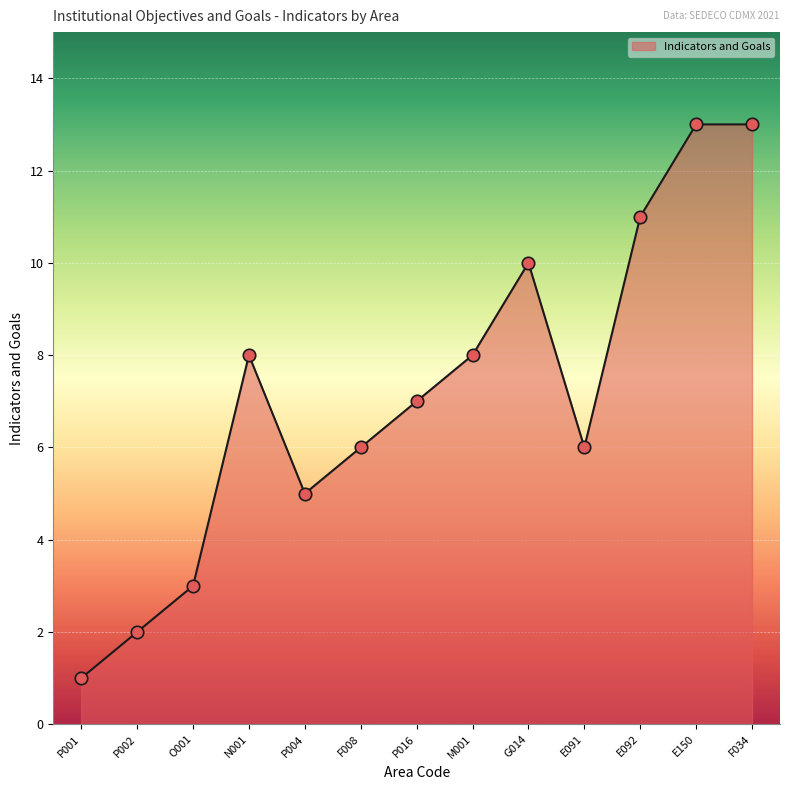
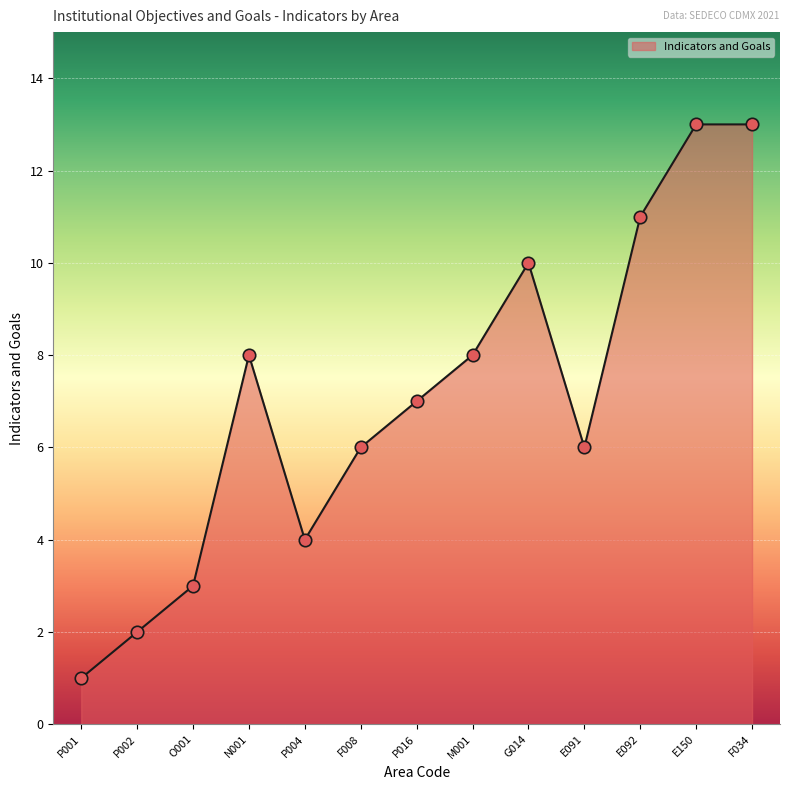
P004: 5 -> 4
